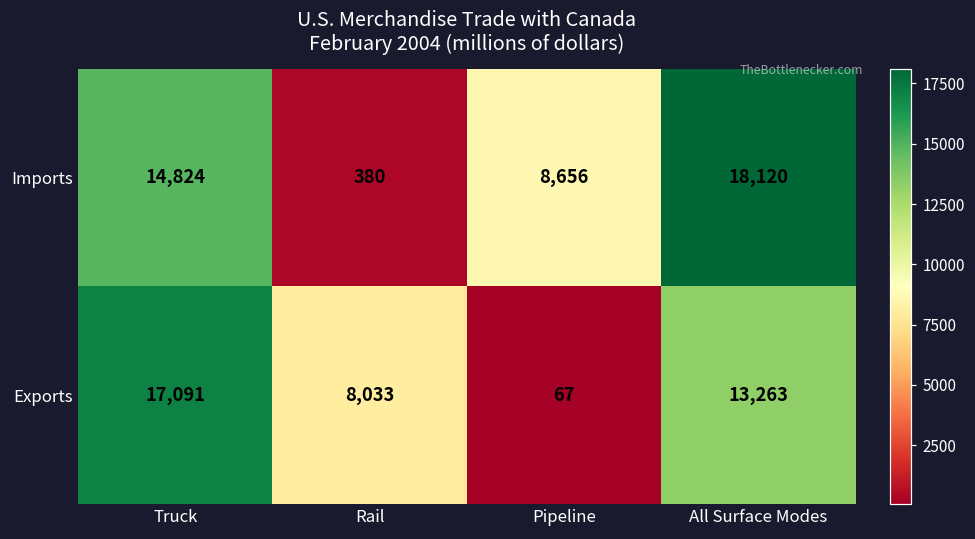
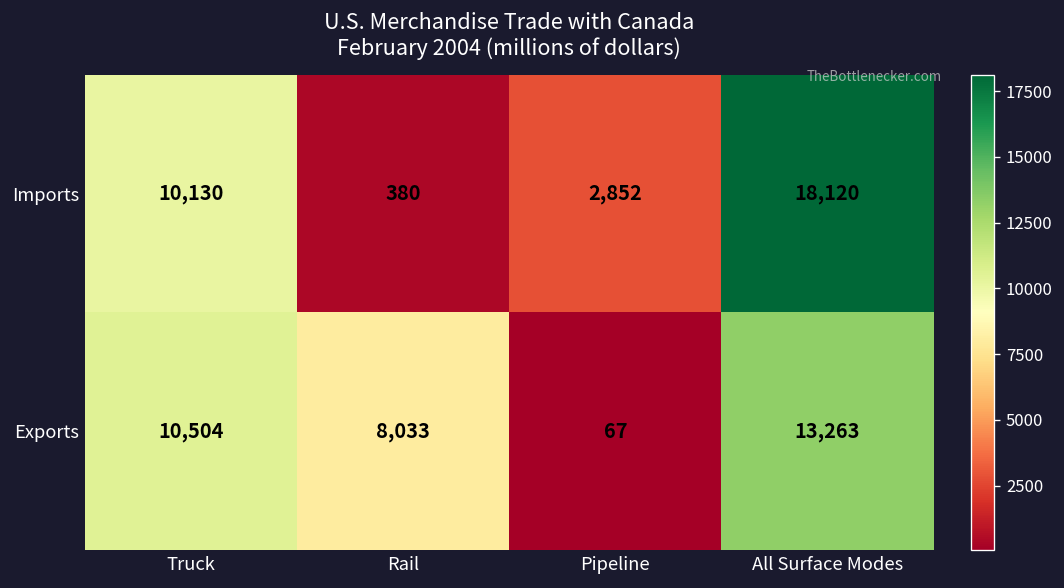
Imports, Truck: 14,824 -> 10,130
Imports, Pipeline: 8,656 -> 2,852
Exports, Truck: 17,091 -> 10,504
